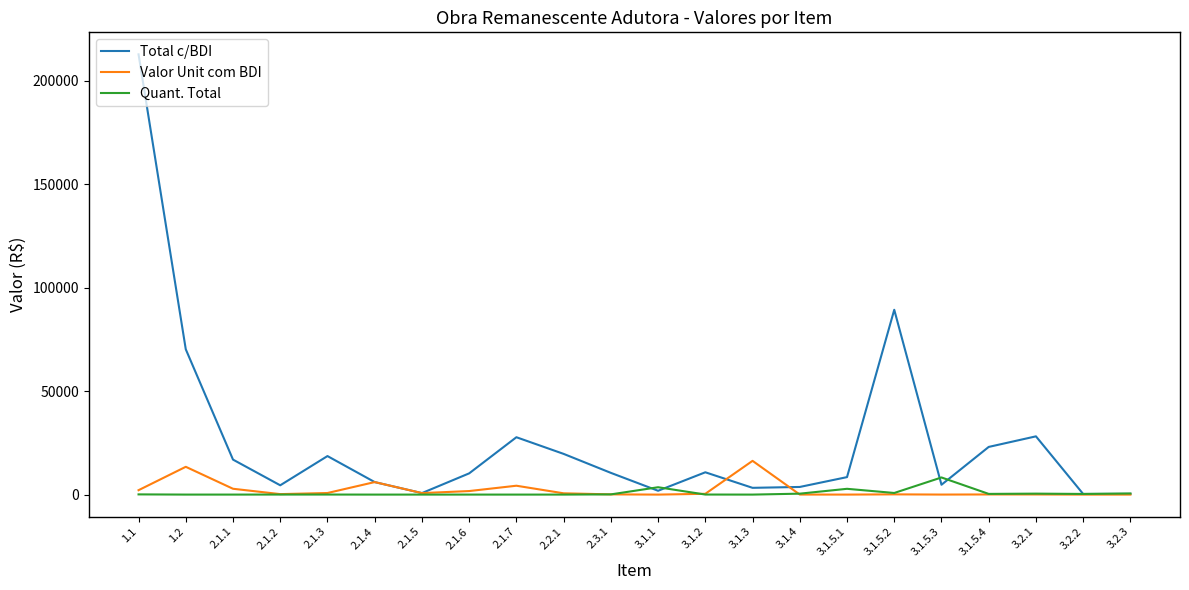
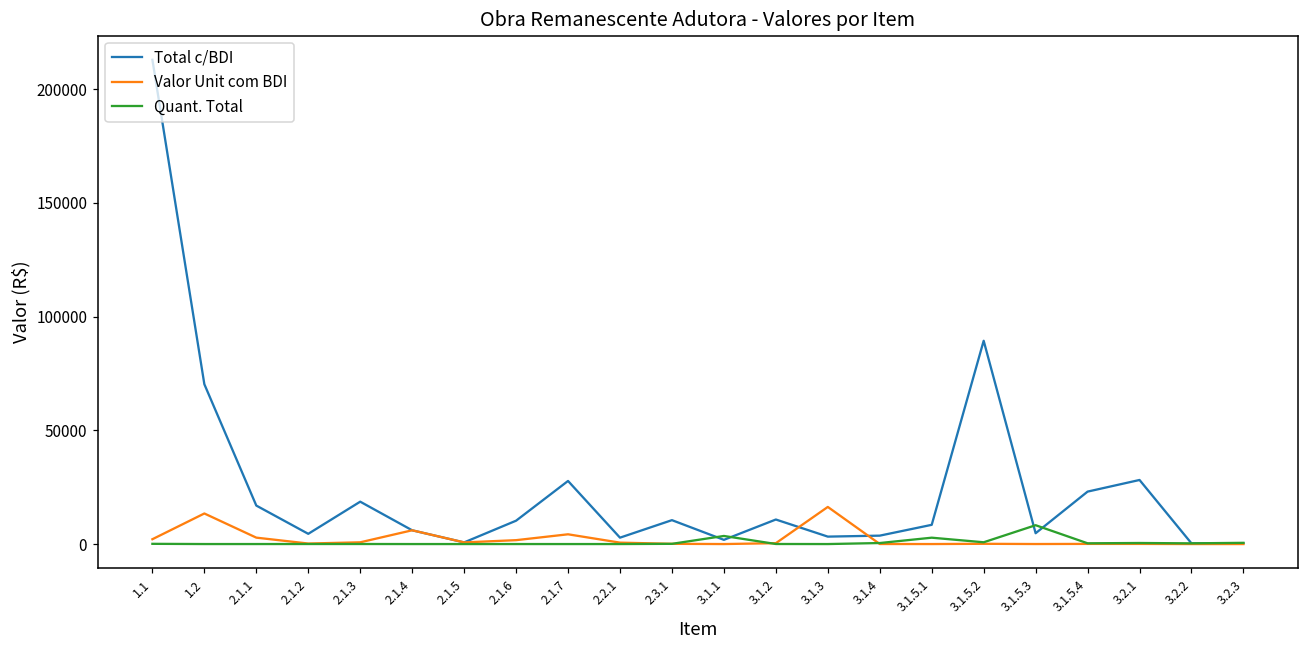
Total c/BDI, 2.2.1: 20000 -> 3000
